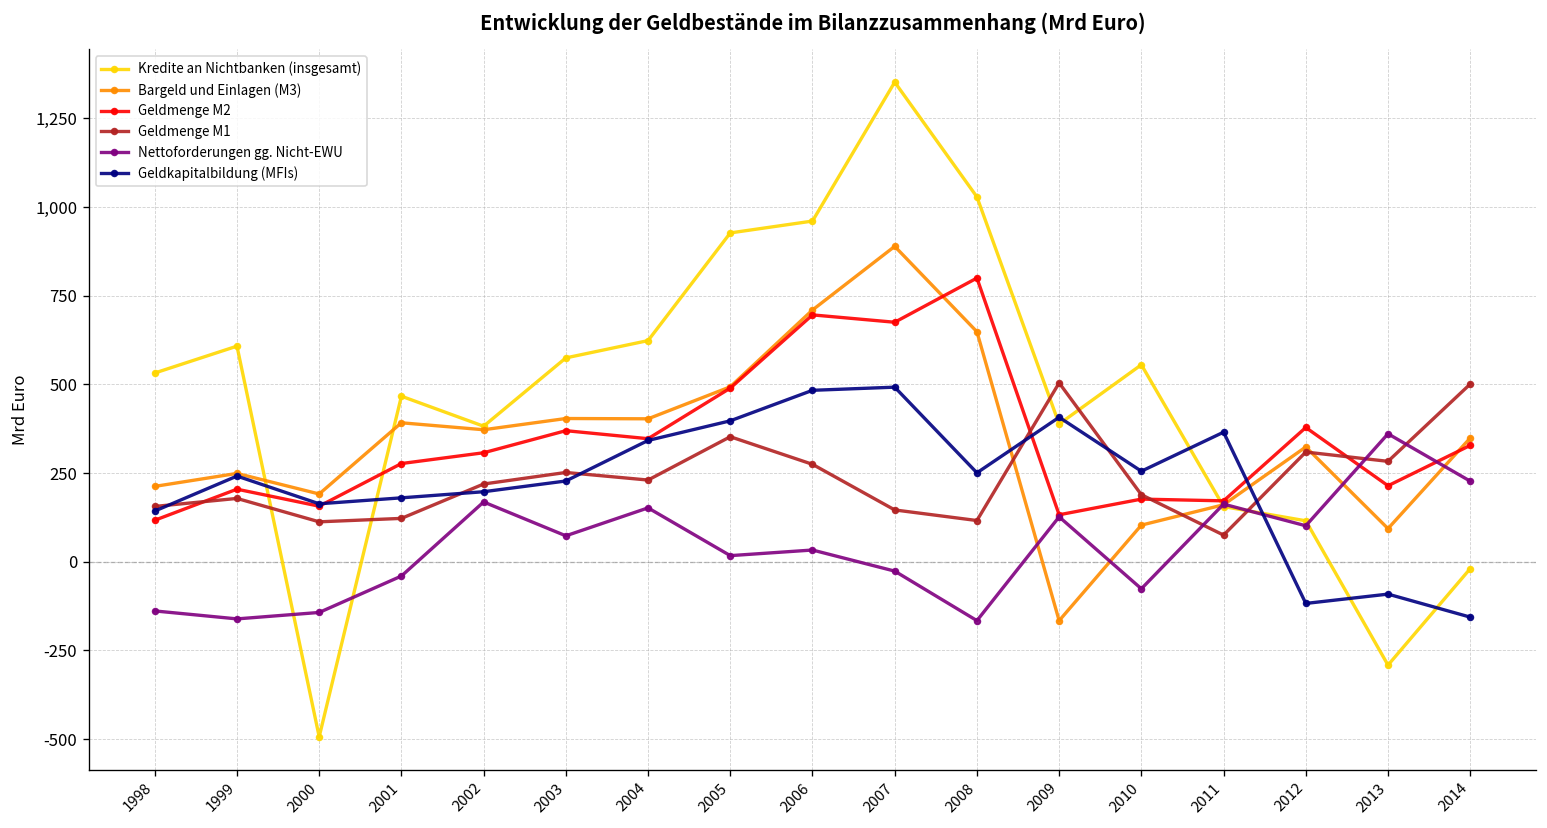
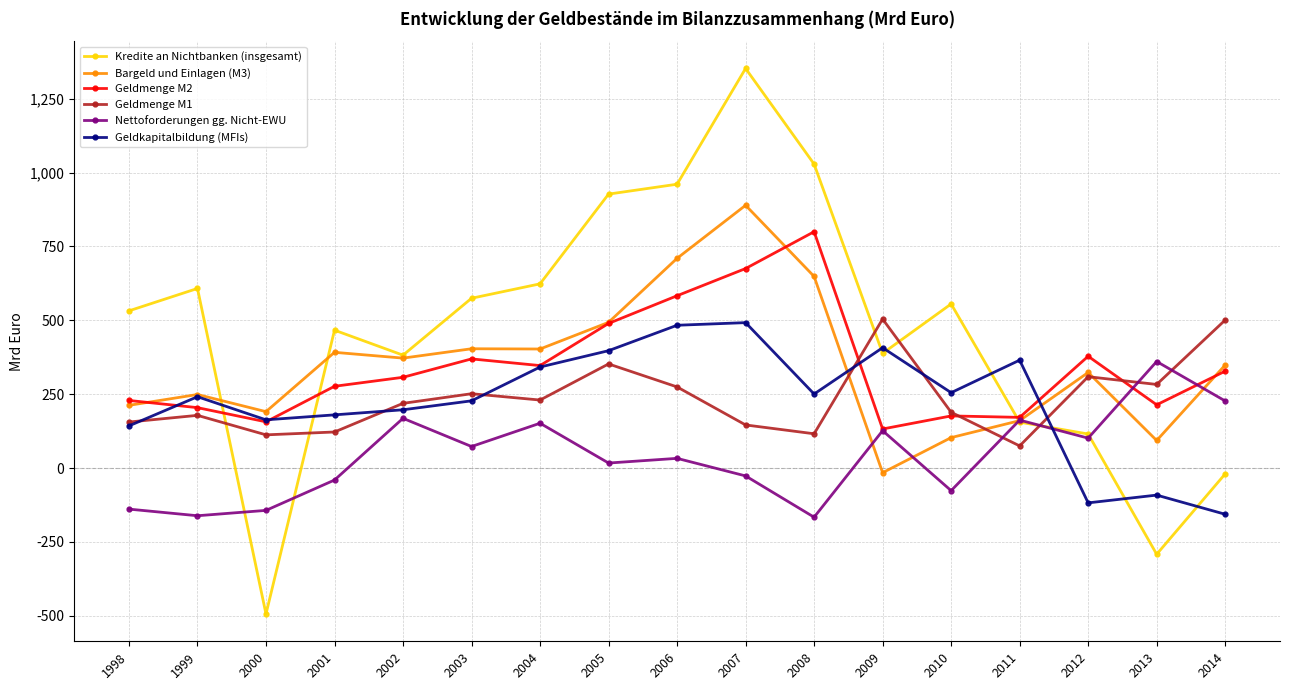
Geldmenge M2, 1998: 120 -> 230
Geldmenge M2, 2006: 700 -> 580
Bargeld und Einlagen (M3), 2009: -170 -> -20
